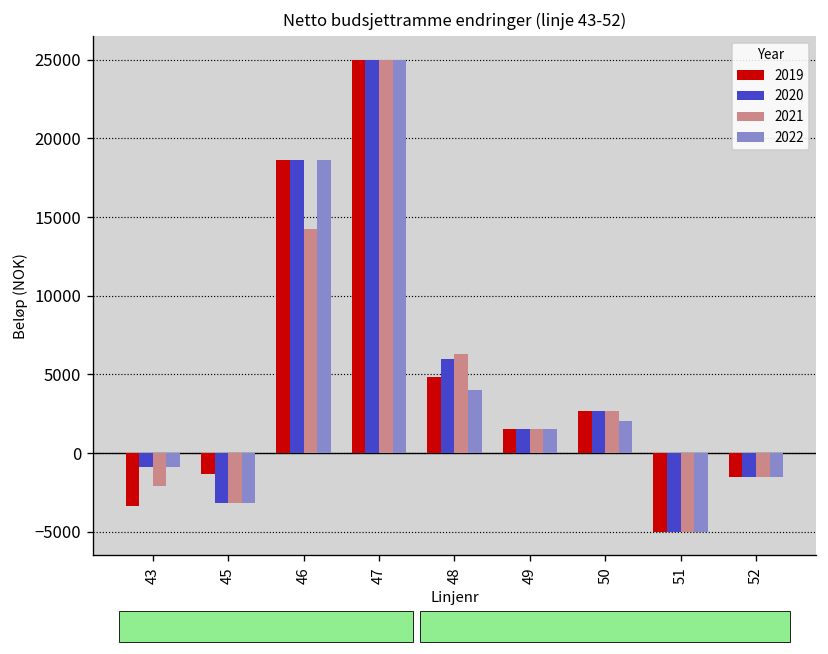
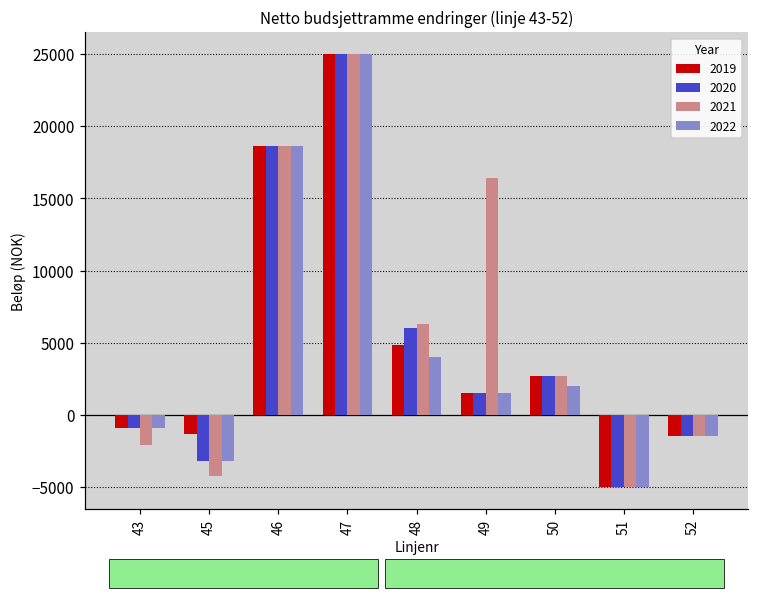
2019, 43: -3400 -> -900
2021, 45: -3200 -> -4200
2021, 46: 14200 -> 18600
2021, 49: 1500 -> 16400
